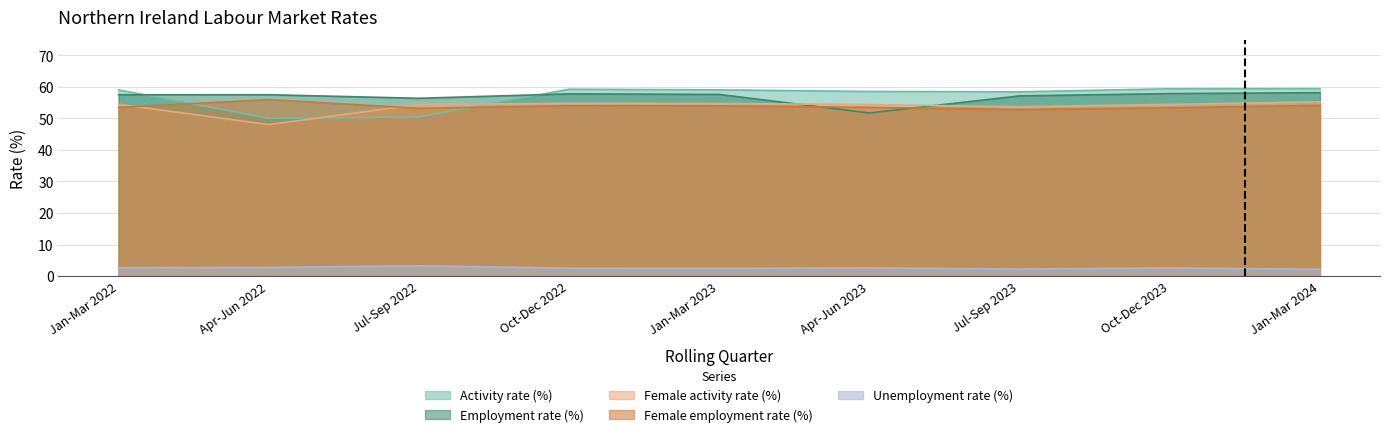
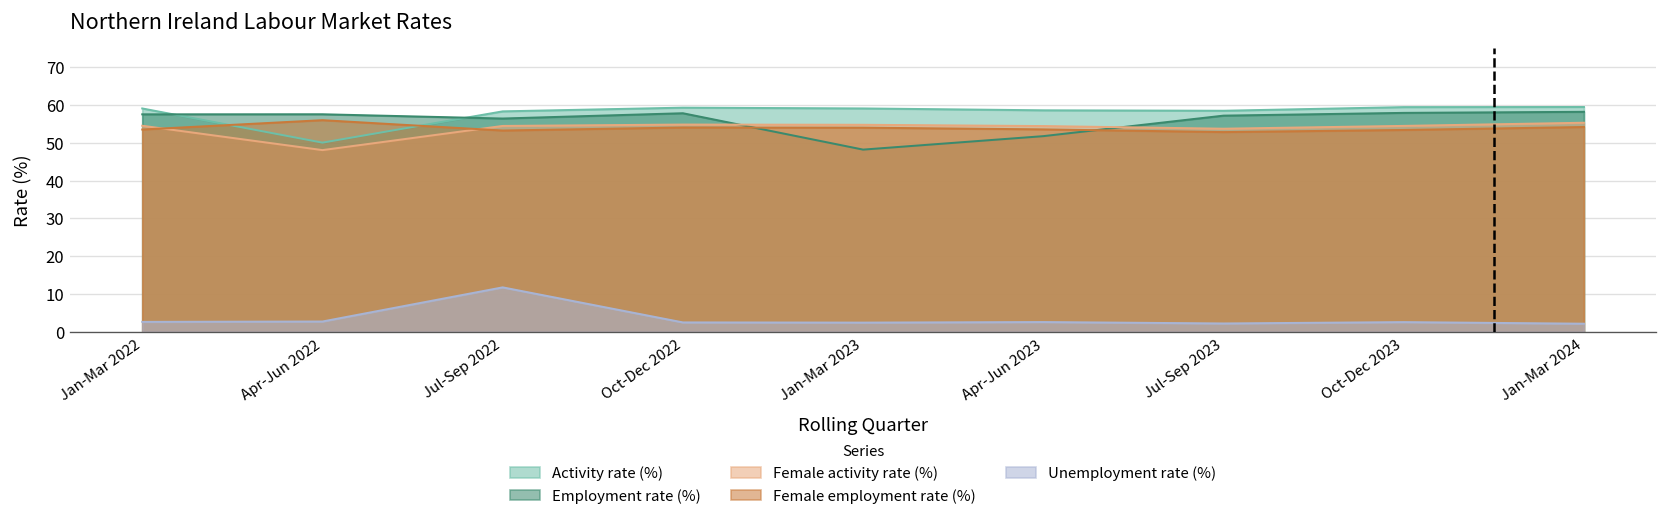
Activity rate (%), Jul-Sep 2022: 50 -> 58
Unemployment rate (%), Jul-Sep 2022: 3 -> 12
Employment rate (%), Jan-Mar 2023: 58 -> 48
